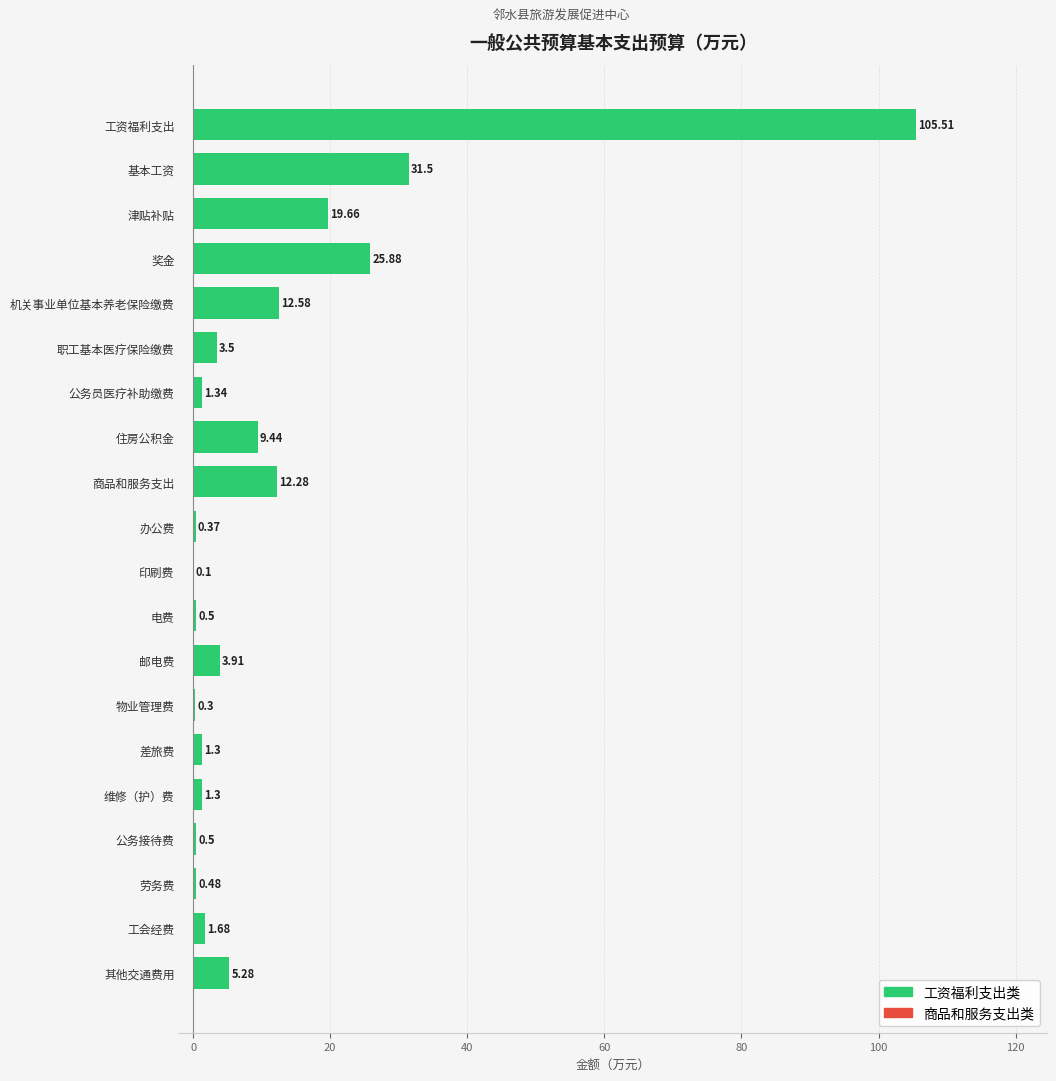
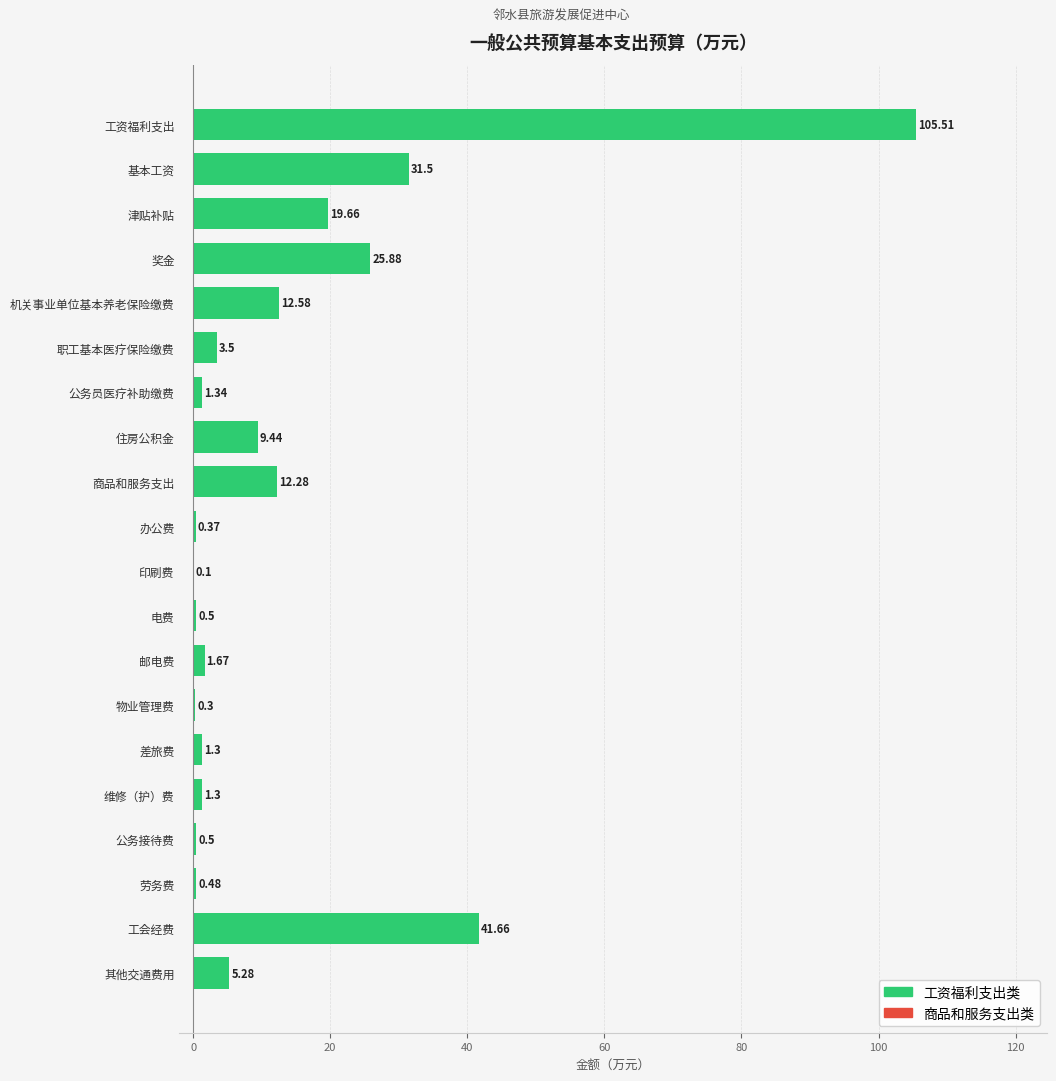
邮电费: 3.91 -> 1.67
工会经费: 1.68 -> 41.66
